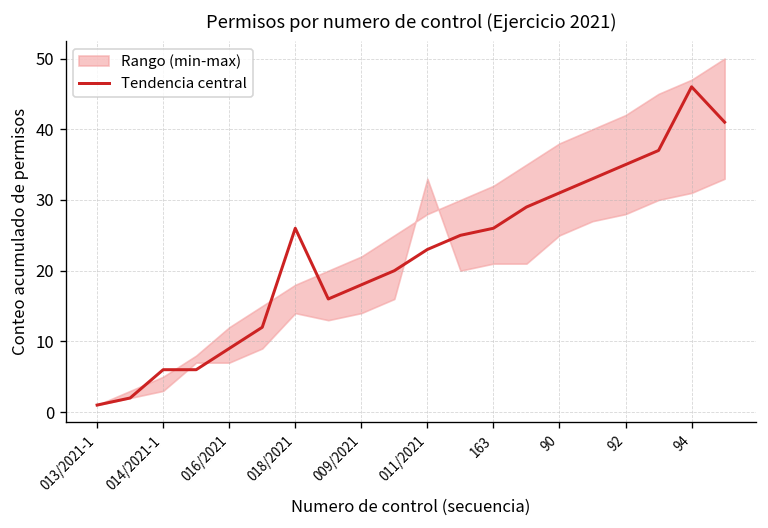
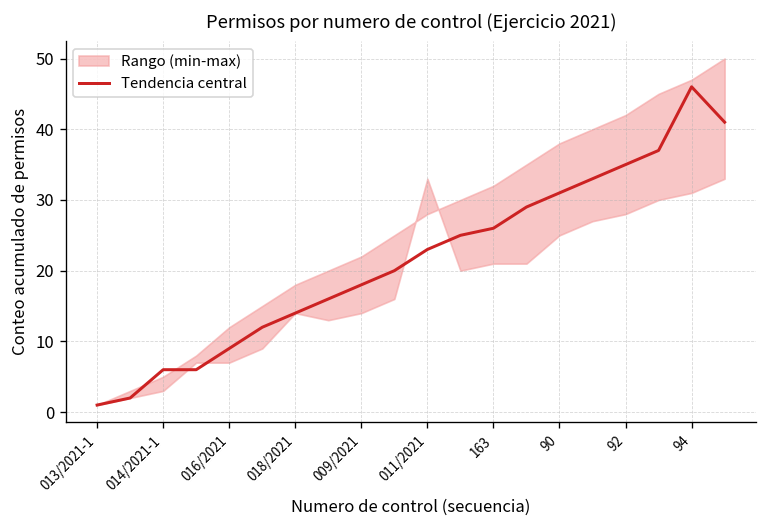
Tendencia central, 018/2021: 26 -> 14
